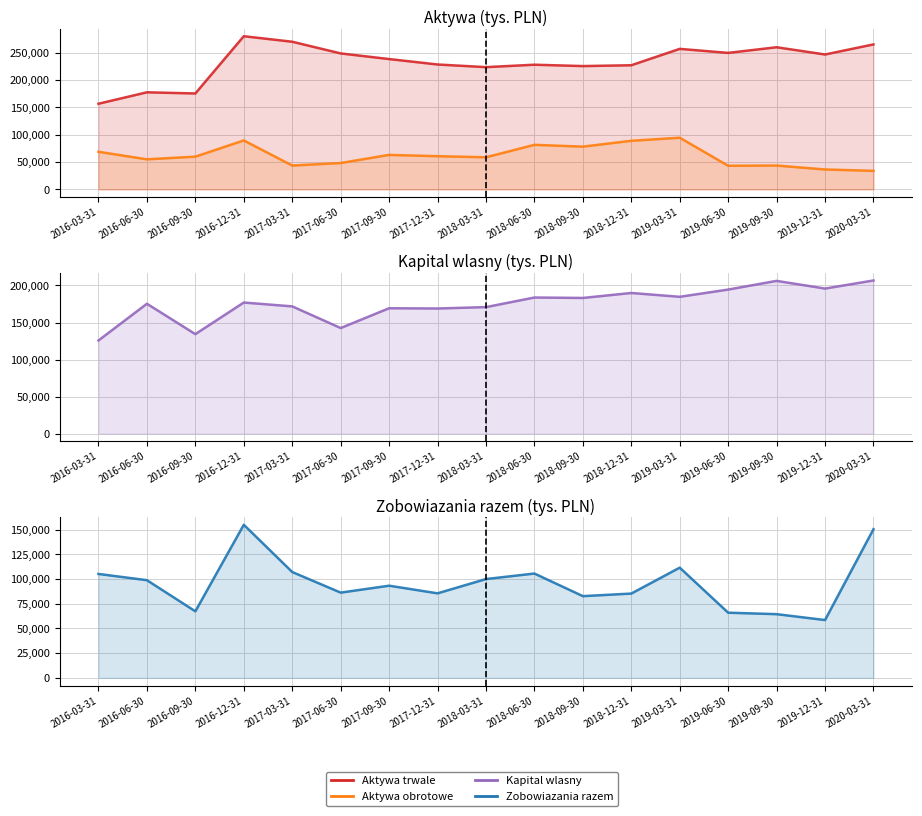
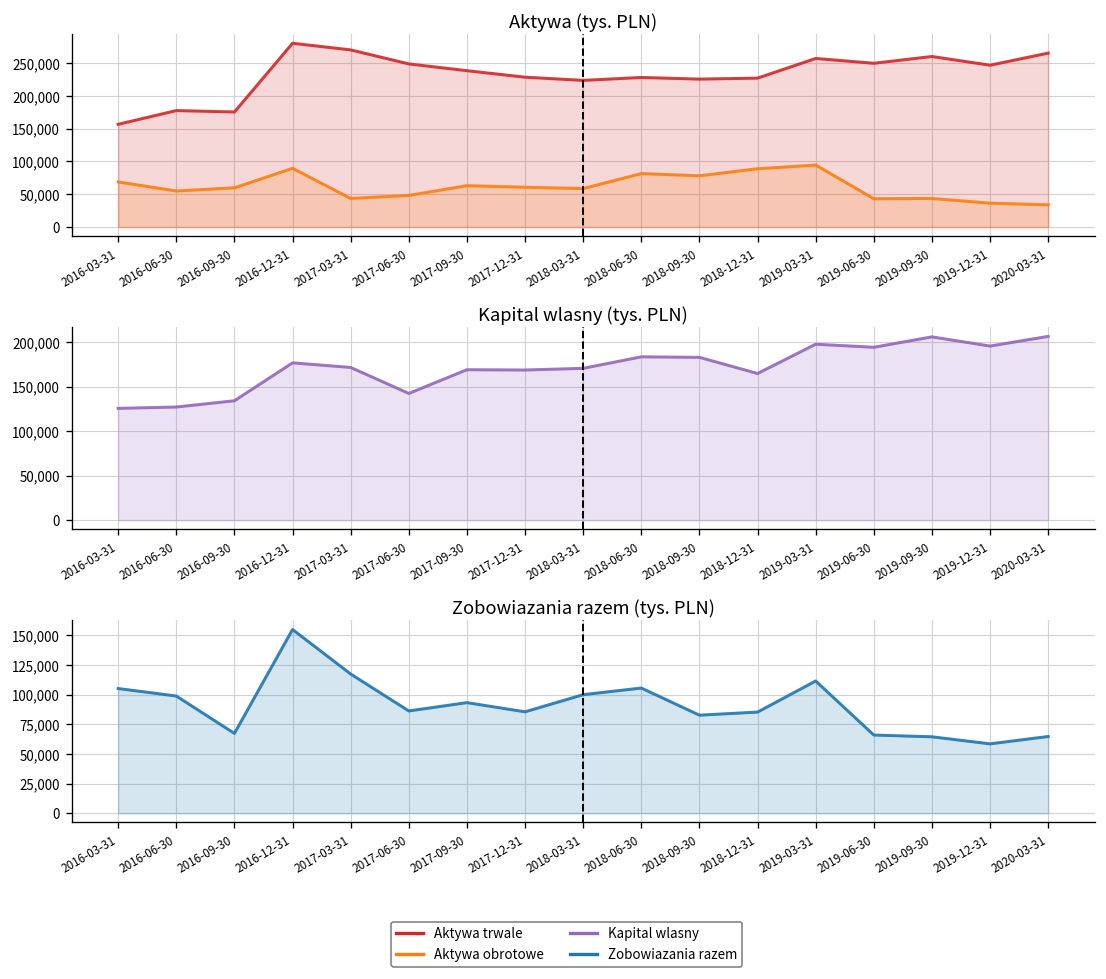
Kapital wlasny (tys. PLN), 2016-06-30: 180,000 -> 130,000
Kapital wlasny (tys. PLN), 2018-12-31: 190,000 -> 160,000
Kapital wlasny (tys. PLN), 2019-03-31: 180,000 -> 200,000
Zobowiazania razem (tys. PLN), 2017-03-31: 110,000 -> 120,000
Zobowiazania razem (tys. PLN), 2020-03-31: 150,000 -> 60,000
